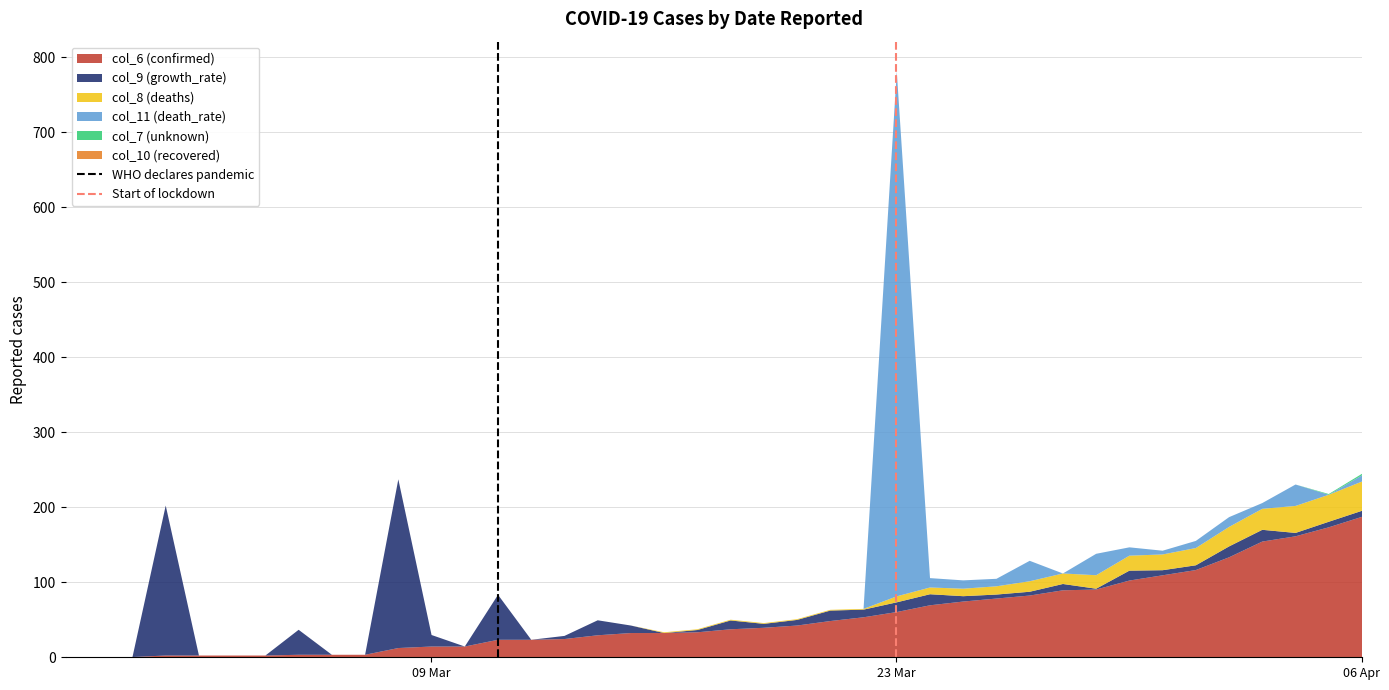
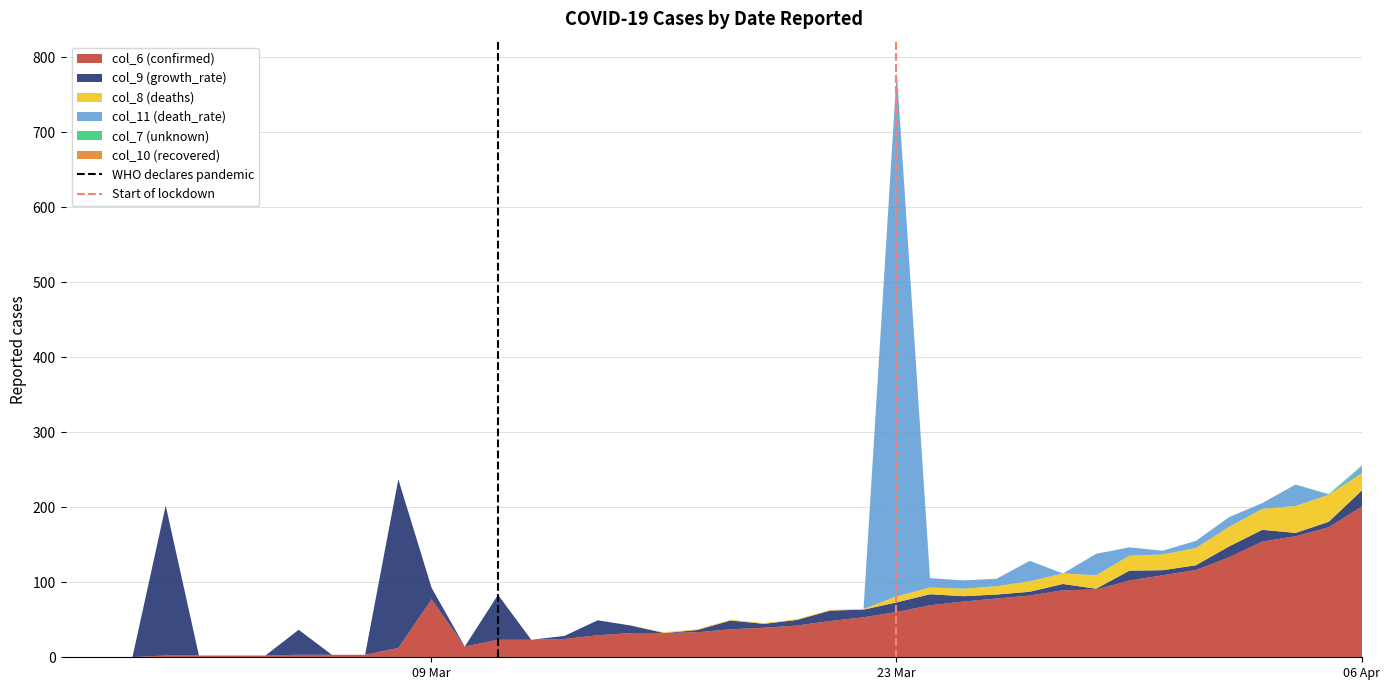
col_6 (confirmed), 09 Mar: 20 -> 80
col_6 (confirmed), 06 Apr: 190 -> 200
col_9 (growth_rate), 06 Apr: 10 -> 20
col_8 (deaths), 06 Apr: 40 -> 20
